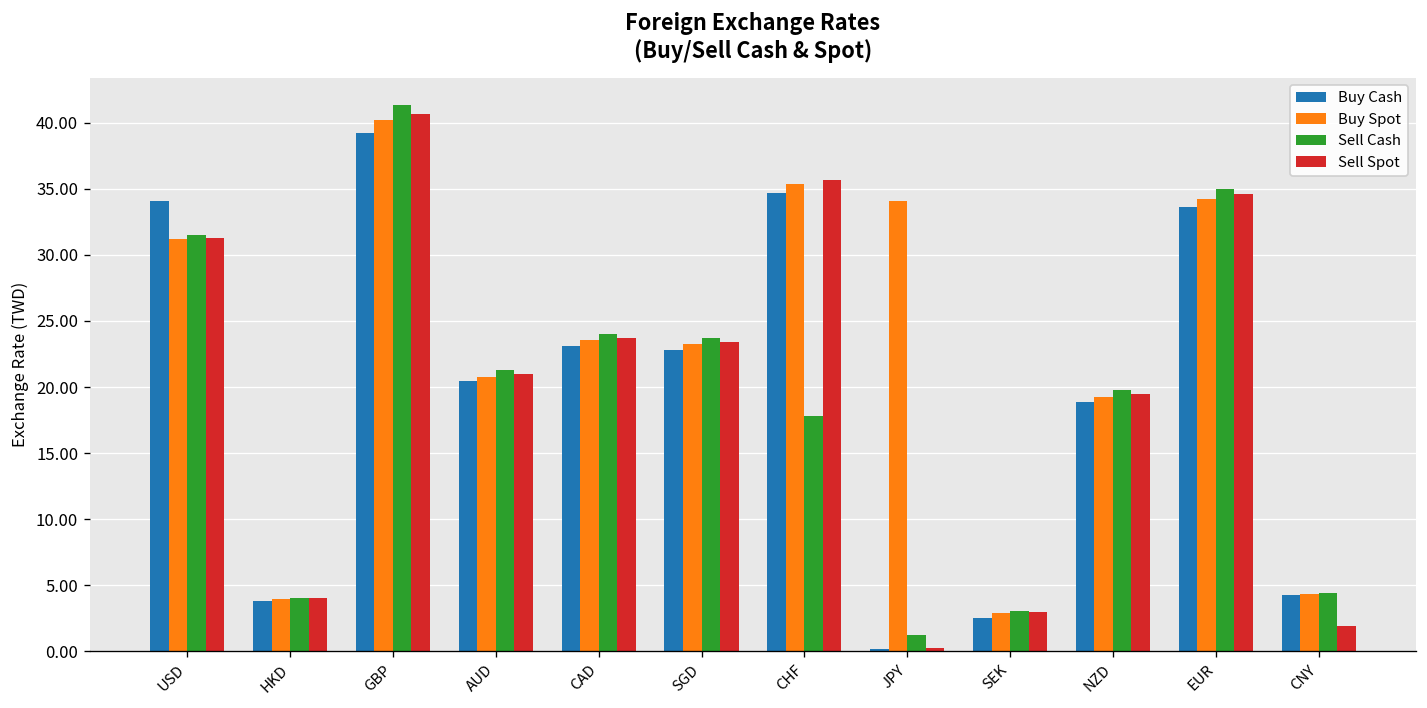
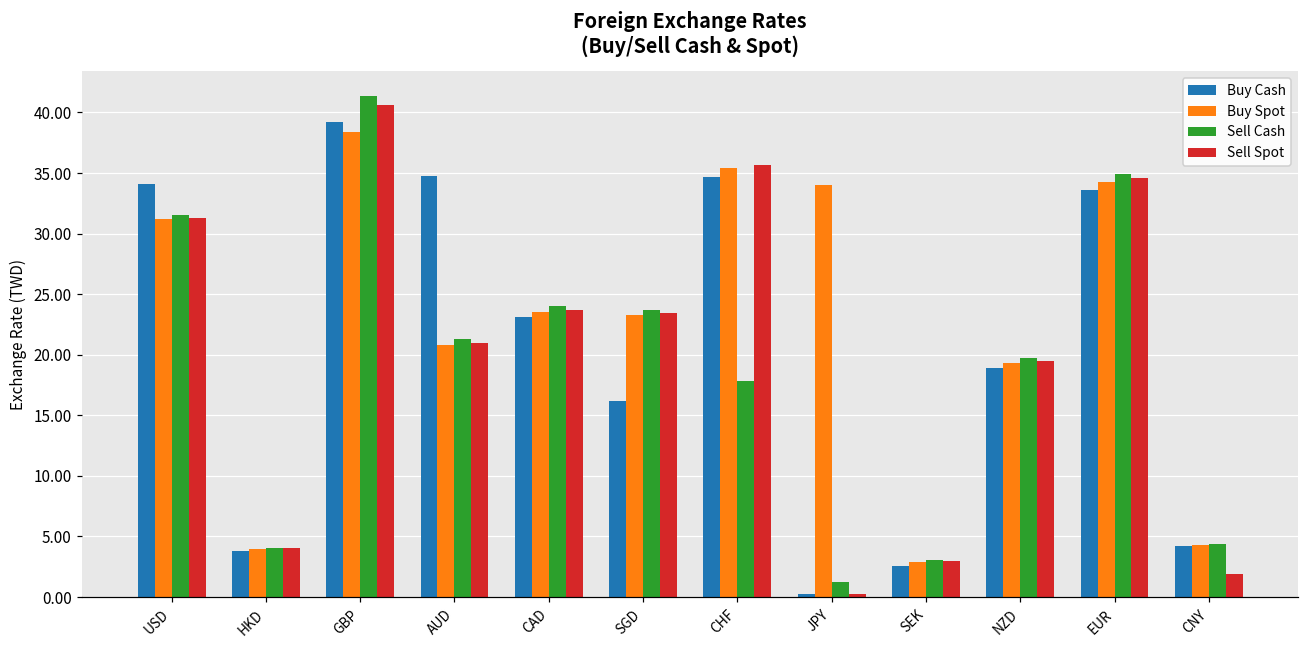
Buy Spot, GBP: 40.2 -> 38.4
Buy Cash, AUD: 20.5 -> 34.8
Buy Cash, SGD: 22.8 -> 16.2
